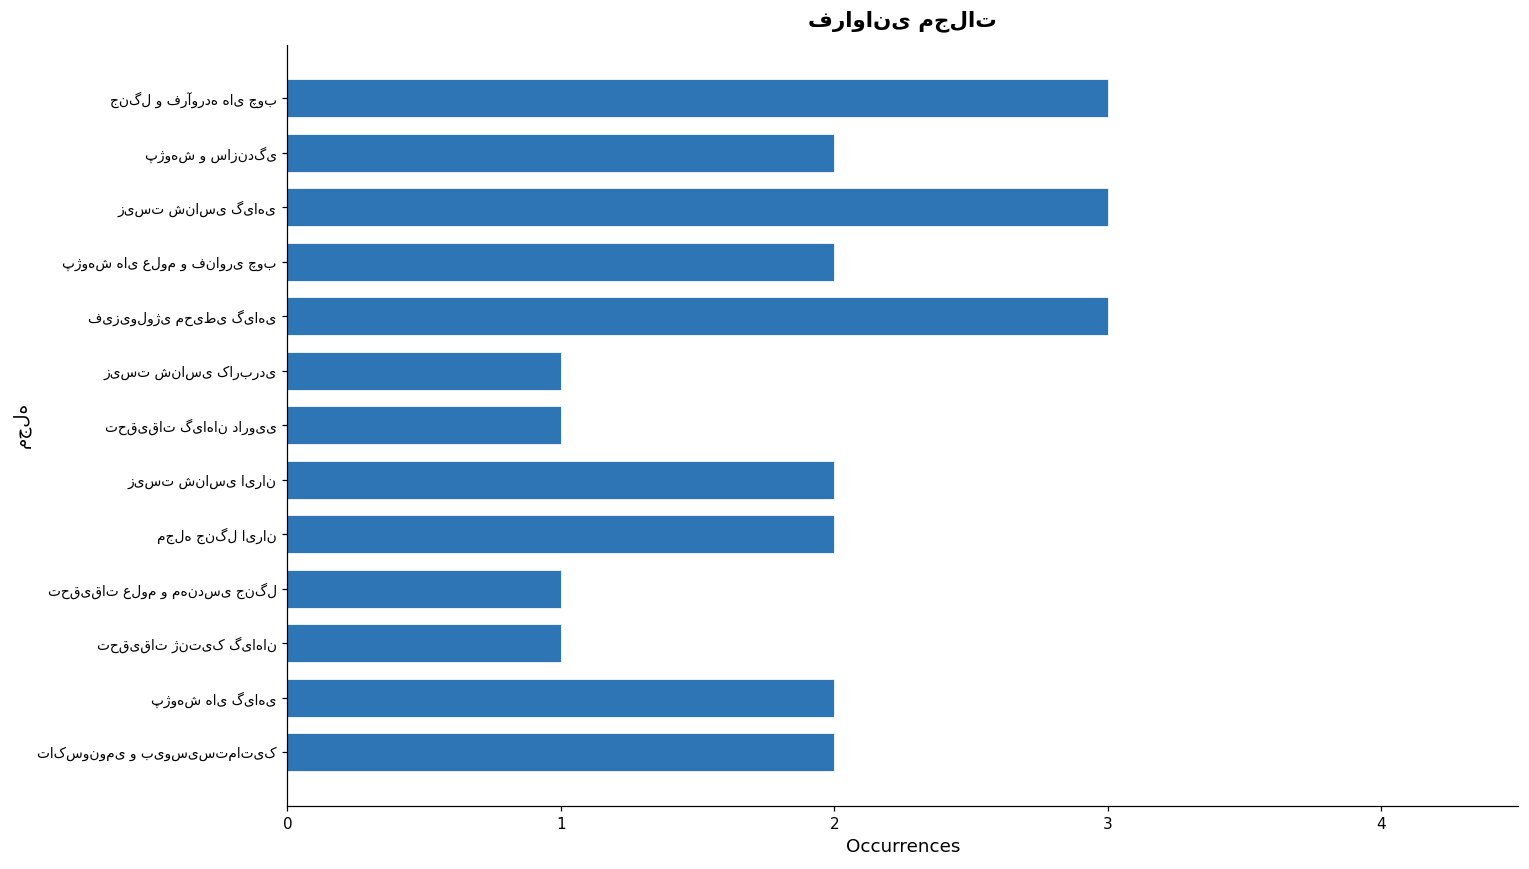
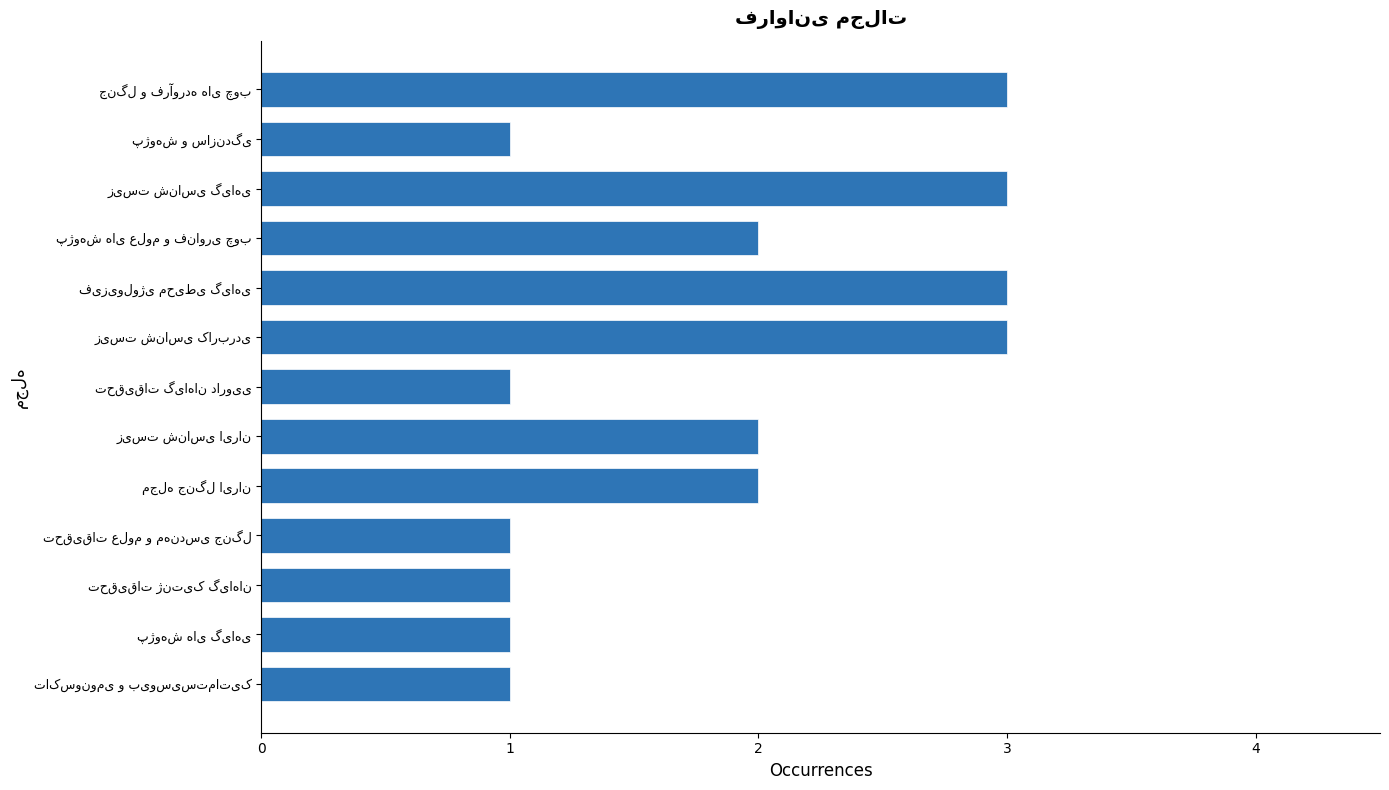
پژوهش و سازندگی: 2 -> 1
زیست شناسی کاربردی: 1 -> 3
پژوهش های گیاهی: 2 -> 1
تاکسونومی و بیوسیستماتیک: 2 -> 1
